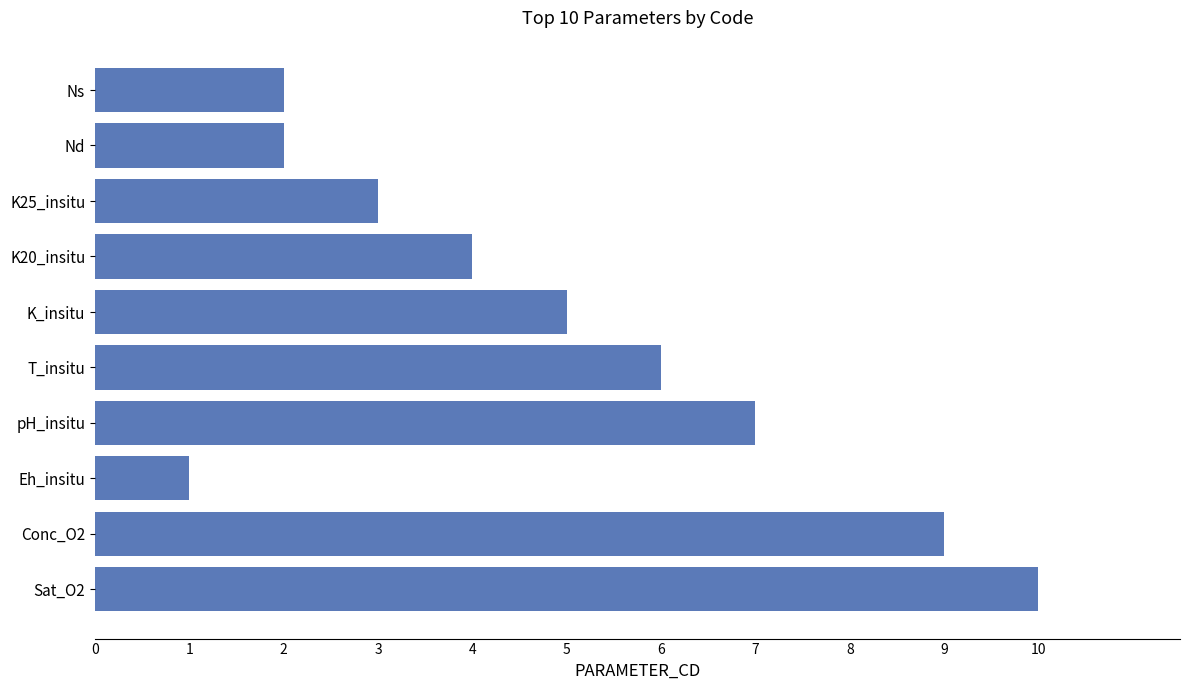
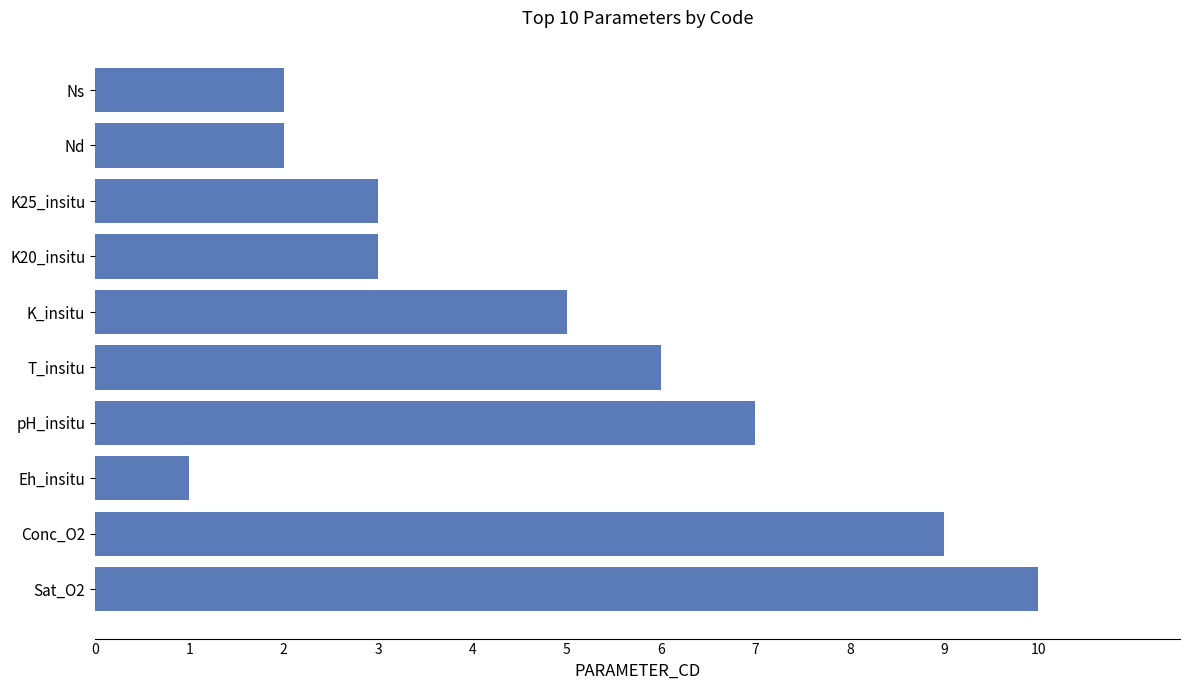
K20_insitu: 4 -> 3
